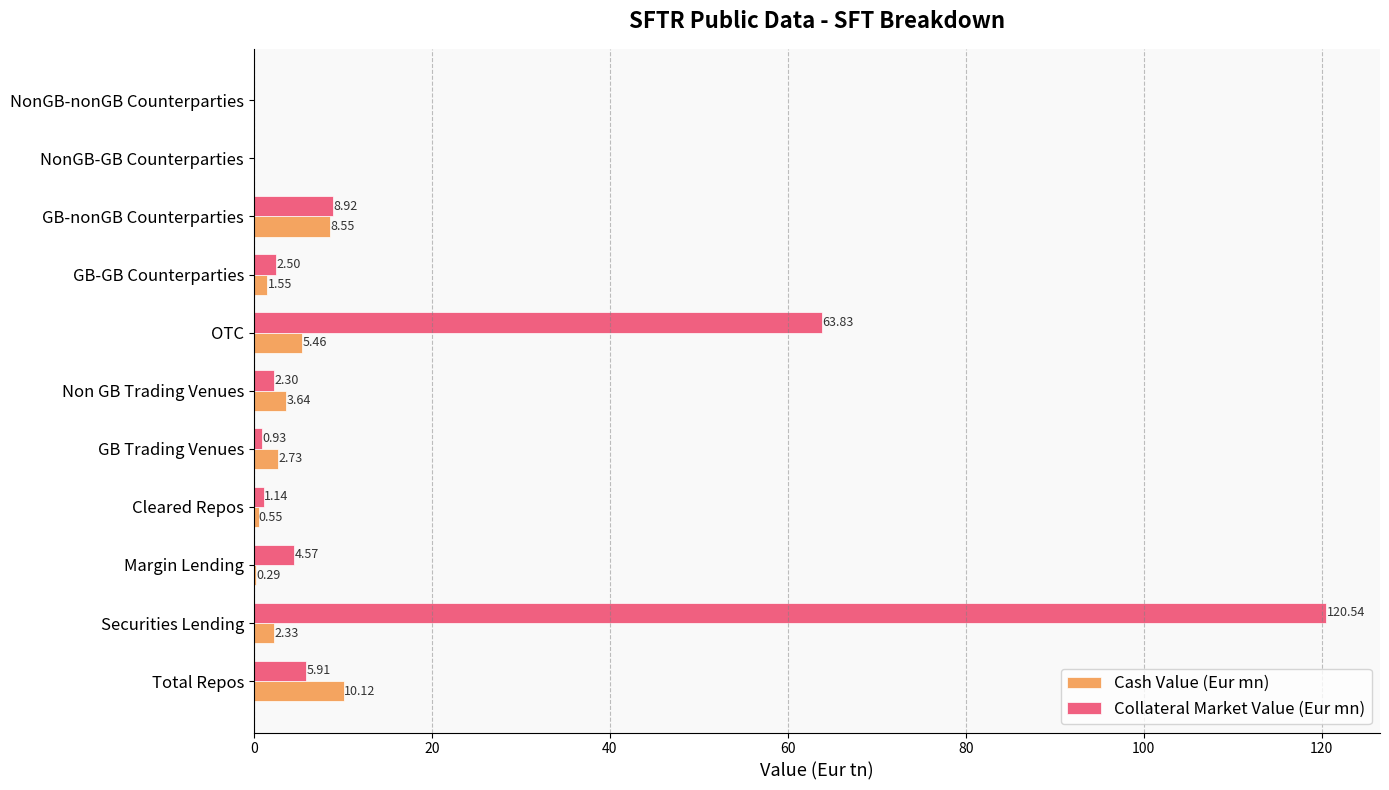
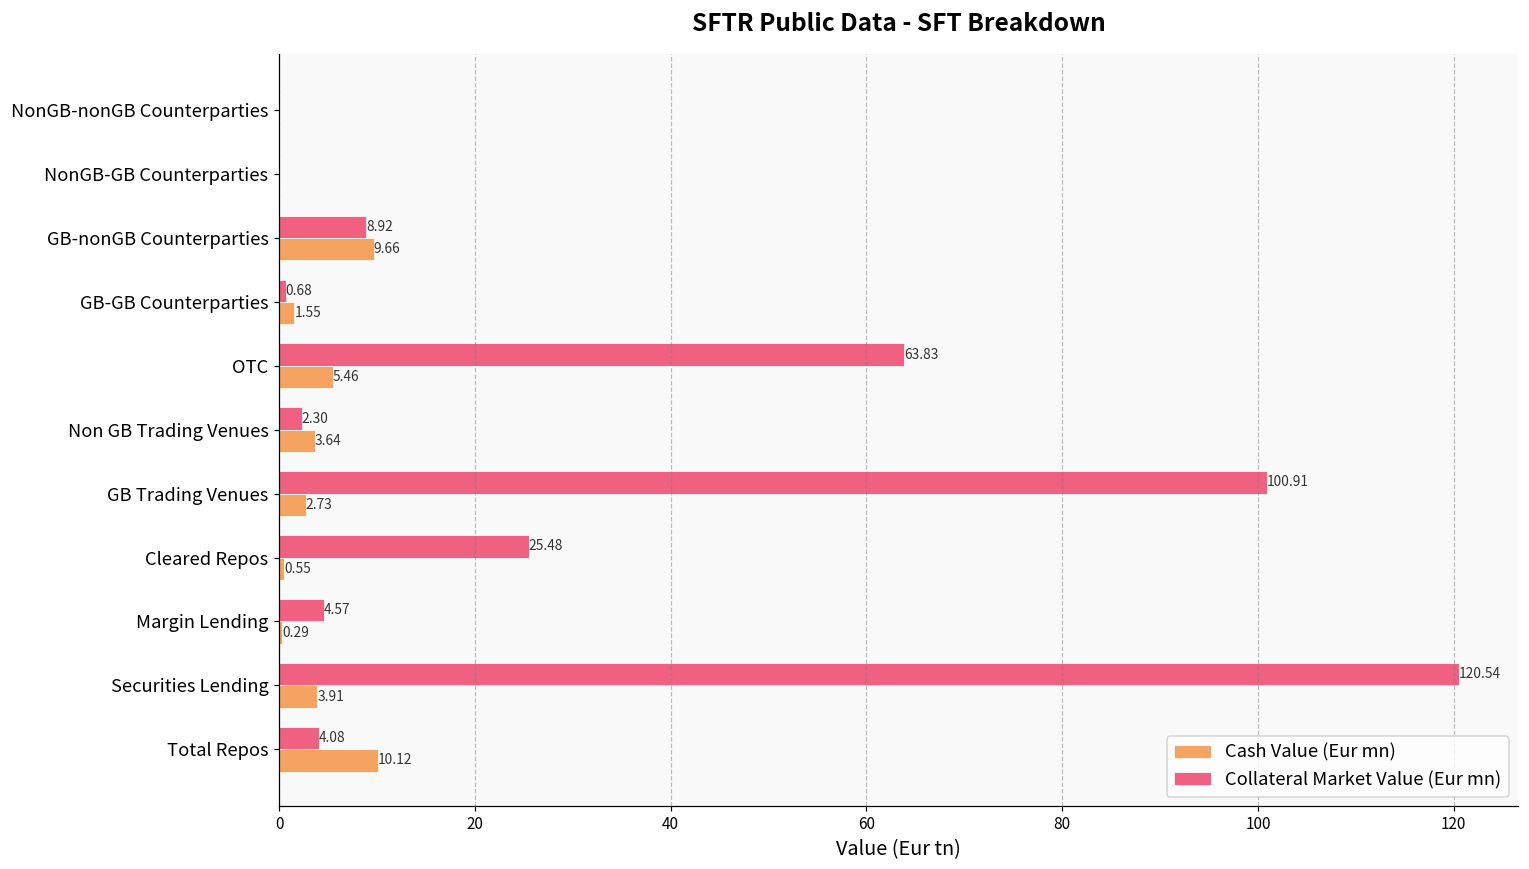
Cash Value (Eur mn), GB-nonGB Counterparties: 8.55 -> 9.66
Collateral Market Value (Eur mn), GB-GB Counterparties: 2.50 -> 0.68
Collateral Market Value (Eur mn), GB Trading Venues: 0.93 -> 100.91
Collateral Market Value (Eur mn), Cleared Repos: 1.14 -> 25.48
Cash Value (Eur mn), Securities Lending: 2.33 -> 3.91
Collateral Market Value (Eur mn), Total Repos: 5.91 -> 4.08
